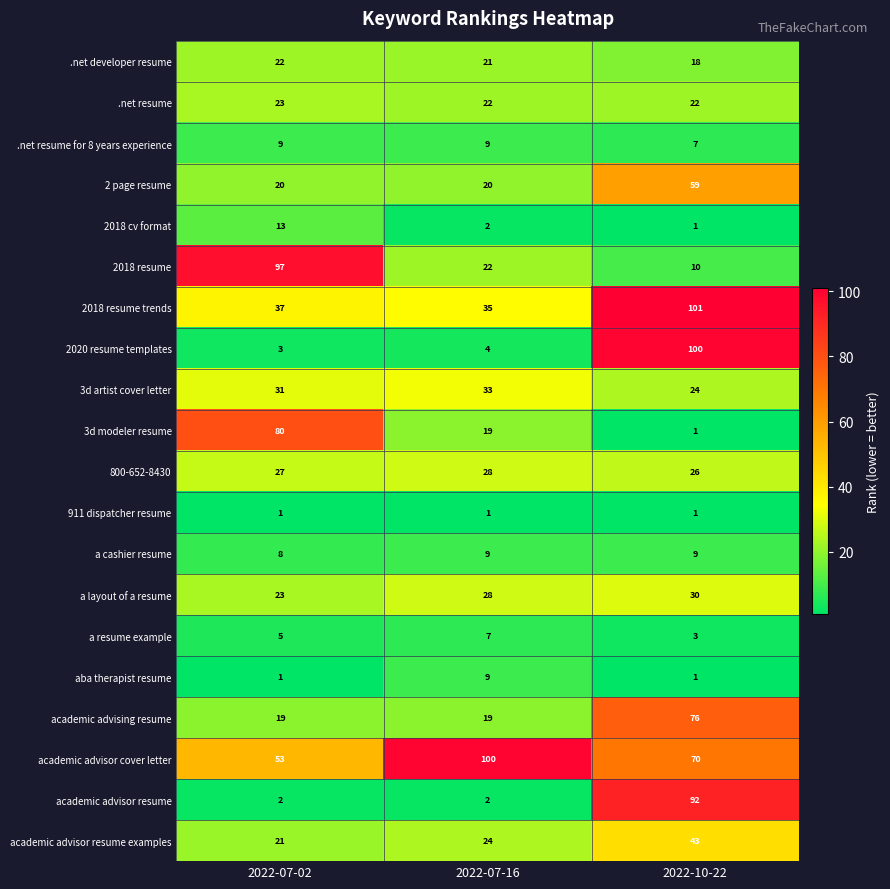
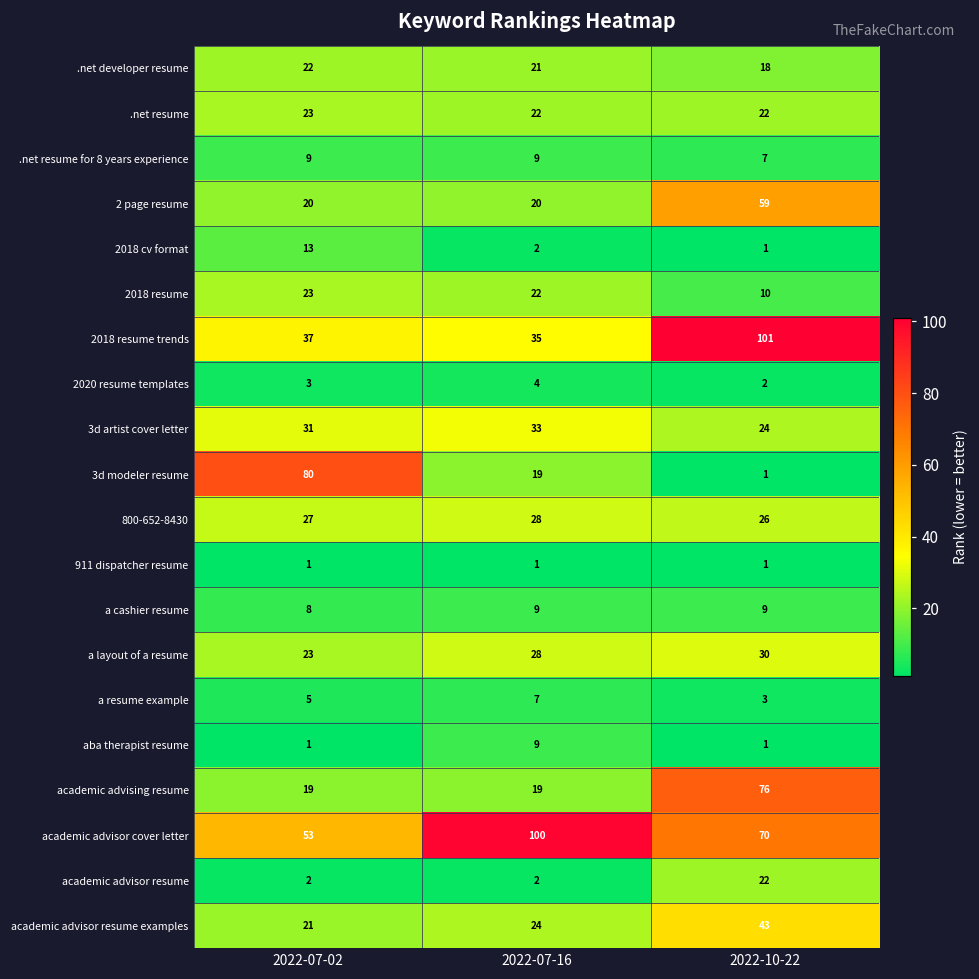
2018 resume, 2022-07-02: 97 -> 23
2020 resume templates, 2022-10-22: 100 -> 2
academic advisor resume, 2022-10-22: 92 -> 22
